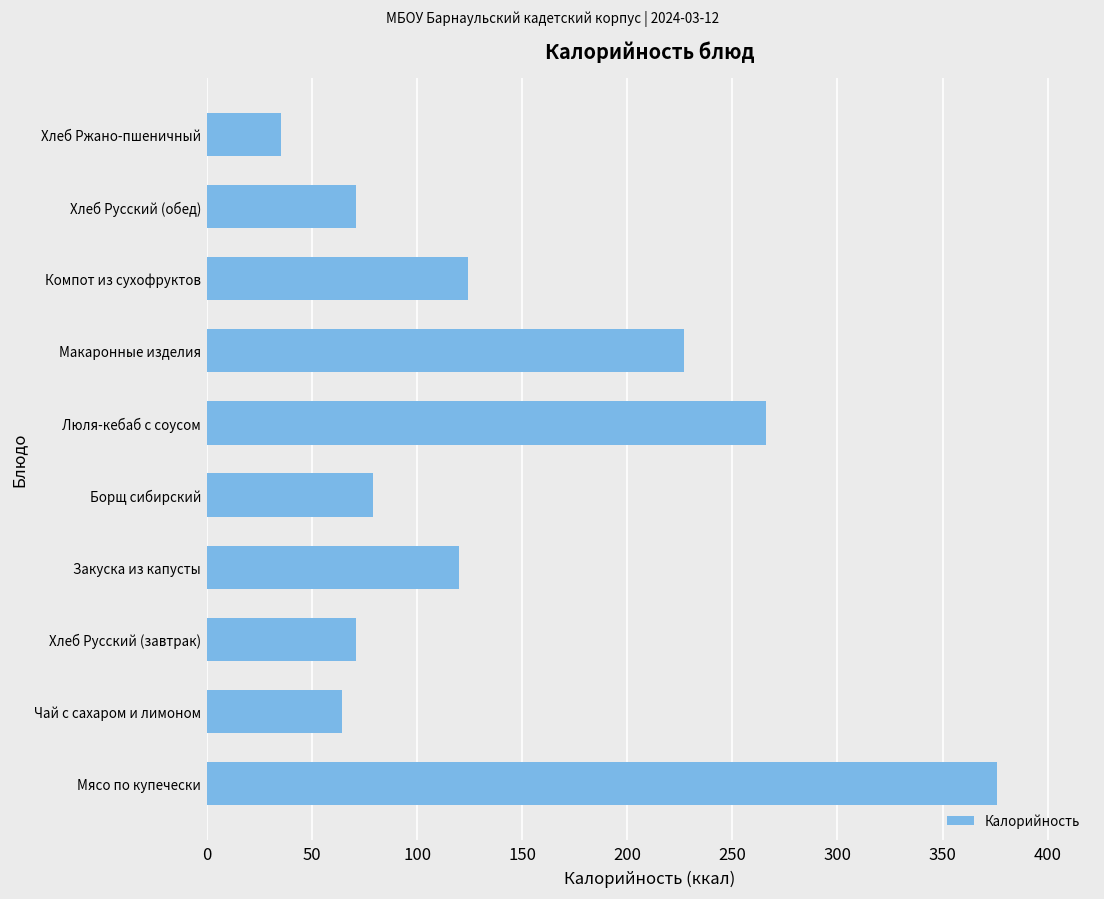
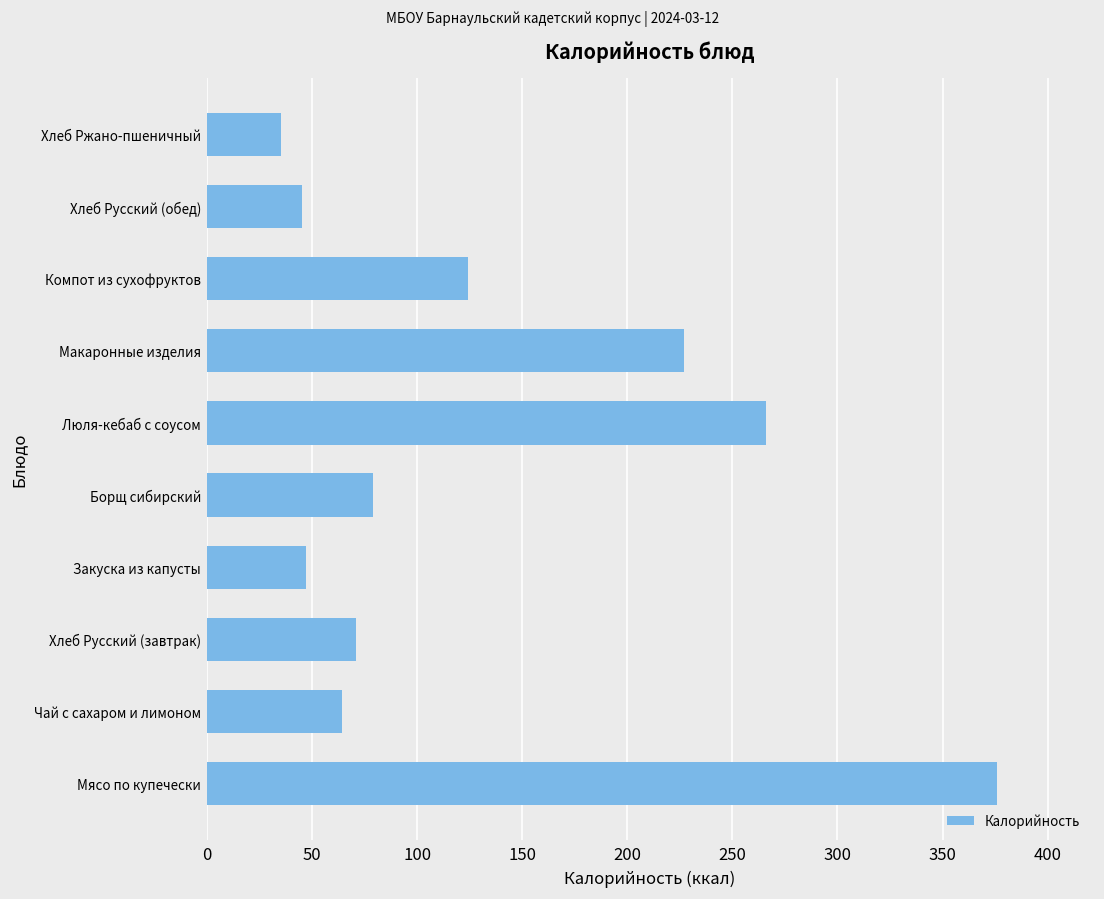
Хлеб Русский (обед): 71 -> 45
Закуска из капусты: 120 -> 47
